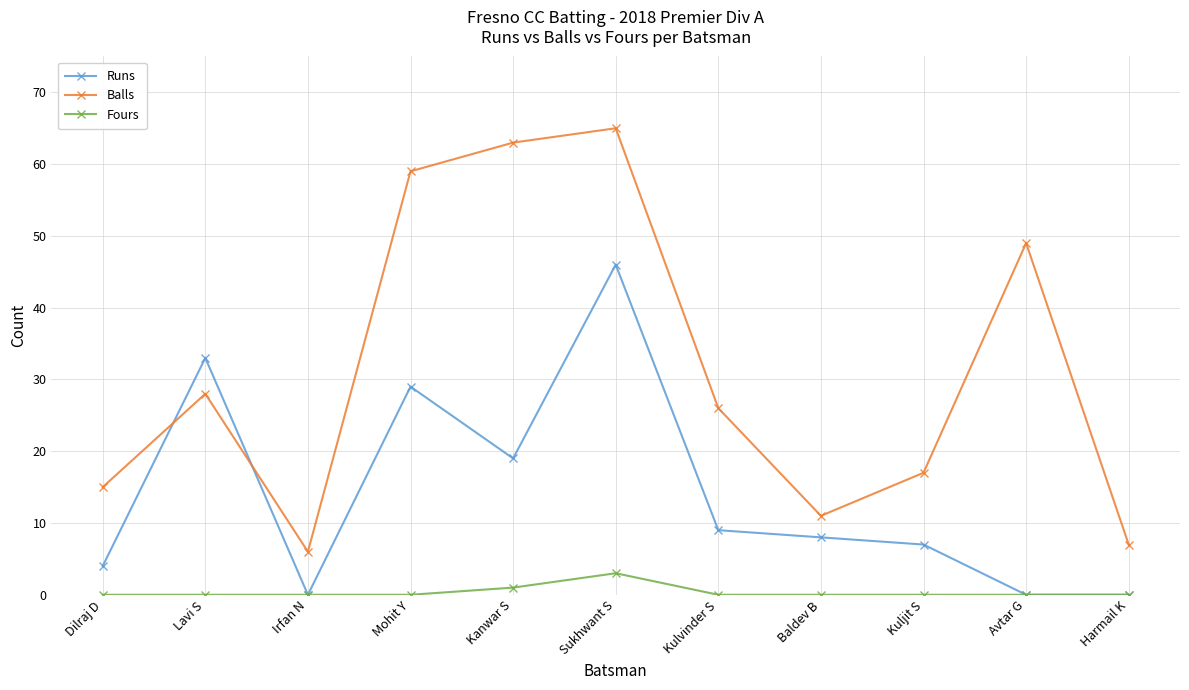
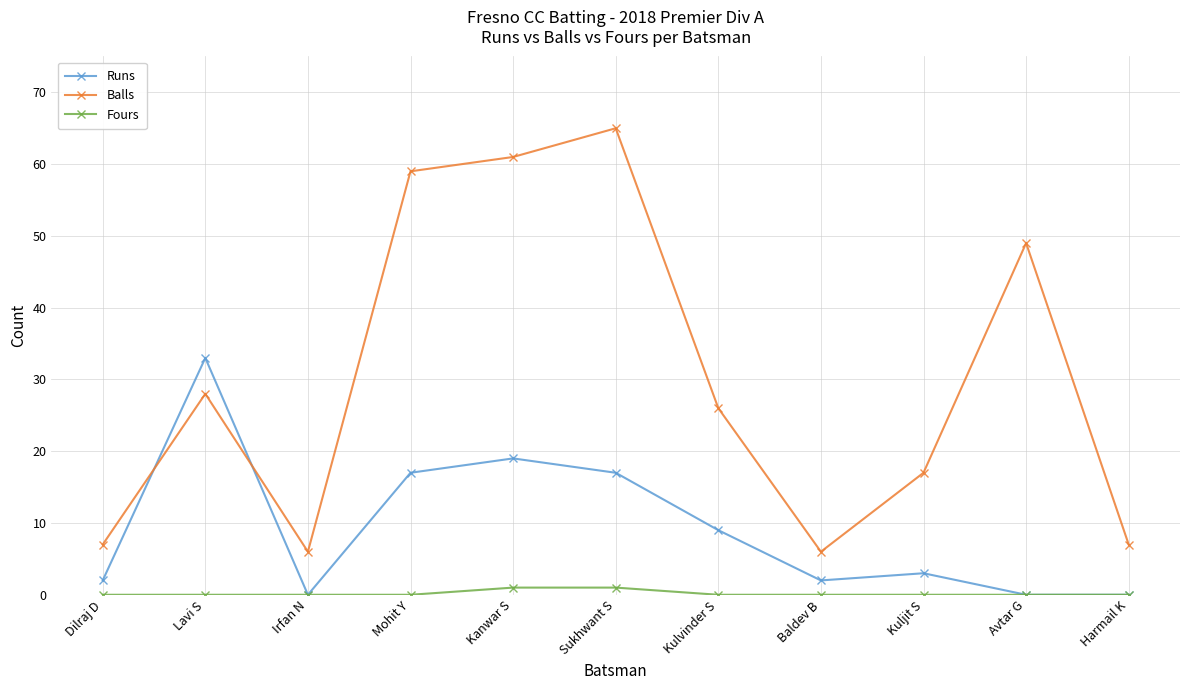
Runs, Dilraj D: 4 -> 2
Balls, Dilraj D: 15 -> 7
Runs, Mohit Y: 29 -> 17
Balls, Kanwar S: 63 -> 61
Runs, Sukhwant S: 46 -> 17
Fours, Sukhwant S: 3 -> 1
Runs, Baldev B: 8 -> 2
Balls, Baldev B: 11 -> 6
Runs, Kuljit S: 7 -> 3
